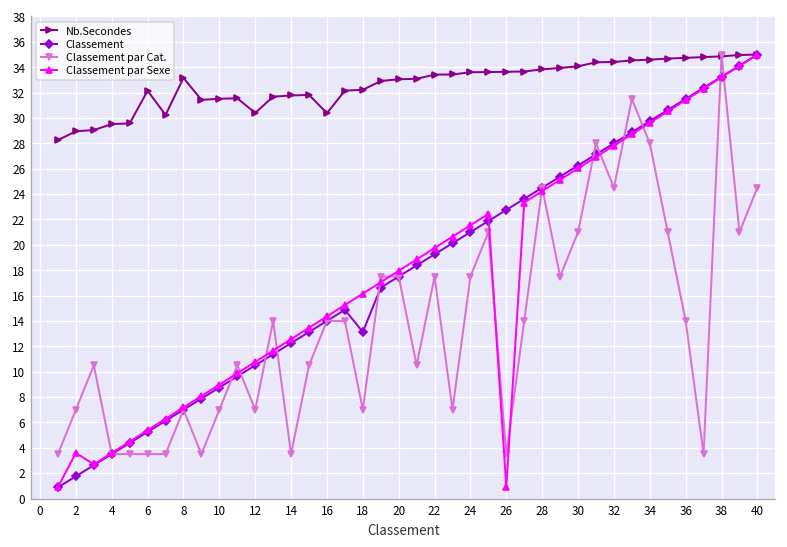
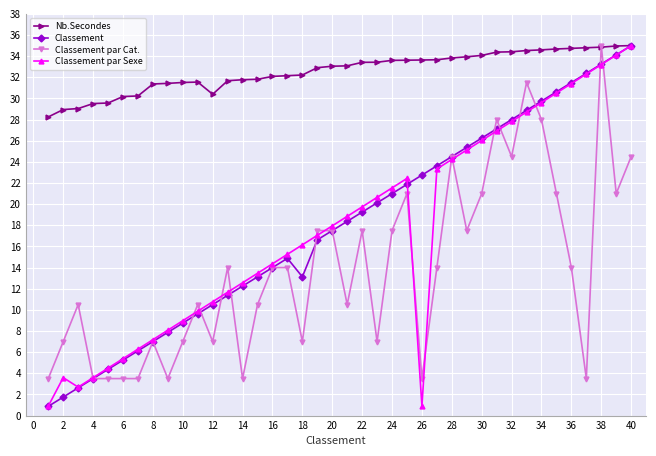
Nb.Secondes, 6: 32.1 -> 30.2
Nb.Secondes, 8: 33.2 -> 31.4
Nb.Secondes, 16: 30.4 -> 32.1
